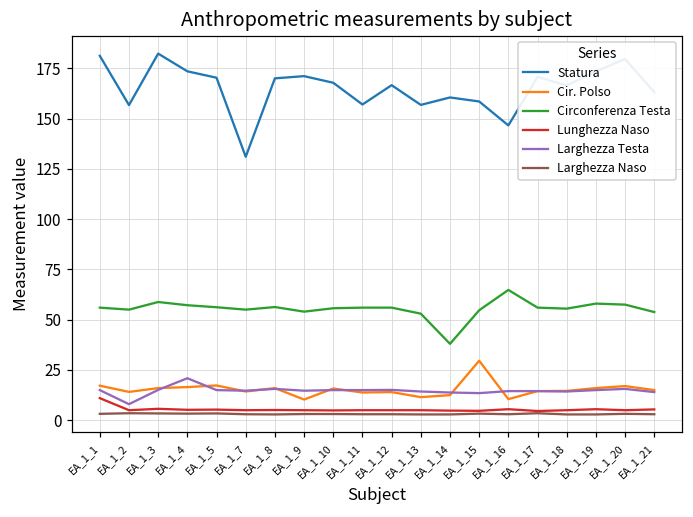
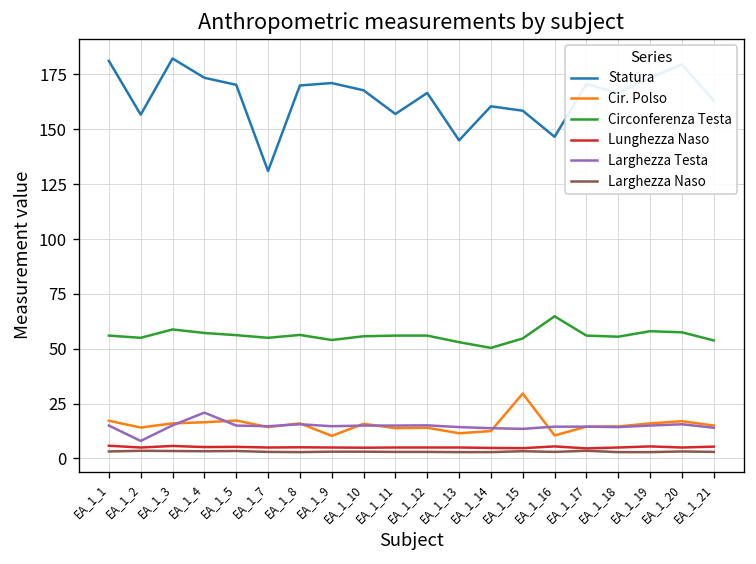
Lunghezza Naso, EA_1_1: 11 -> 6
Statura, EA_1_13: 157 -> 145
Circonferenza Testa, EA_1_14: 38 -> 50
